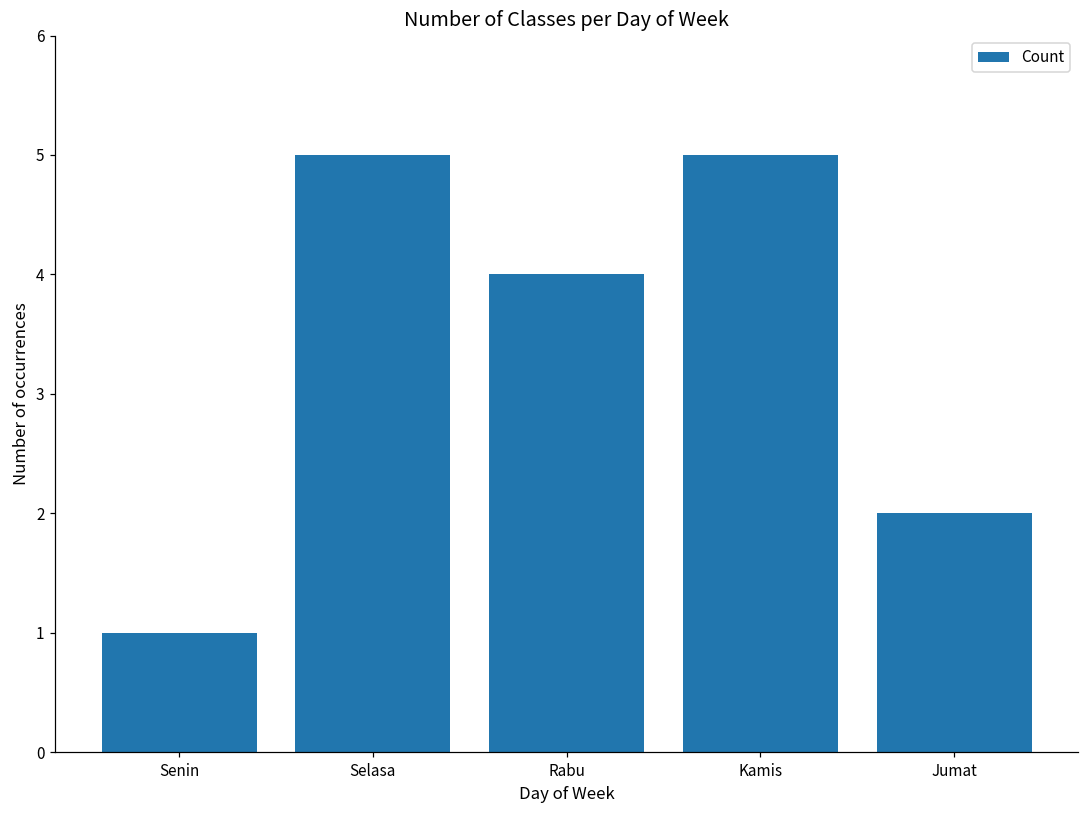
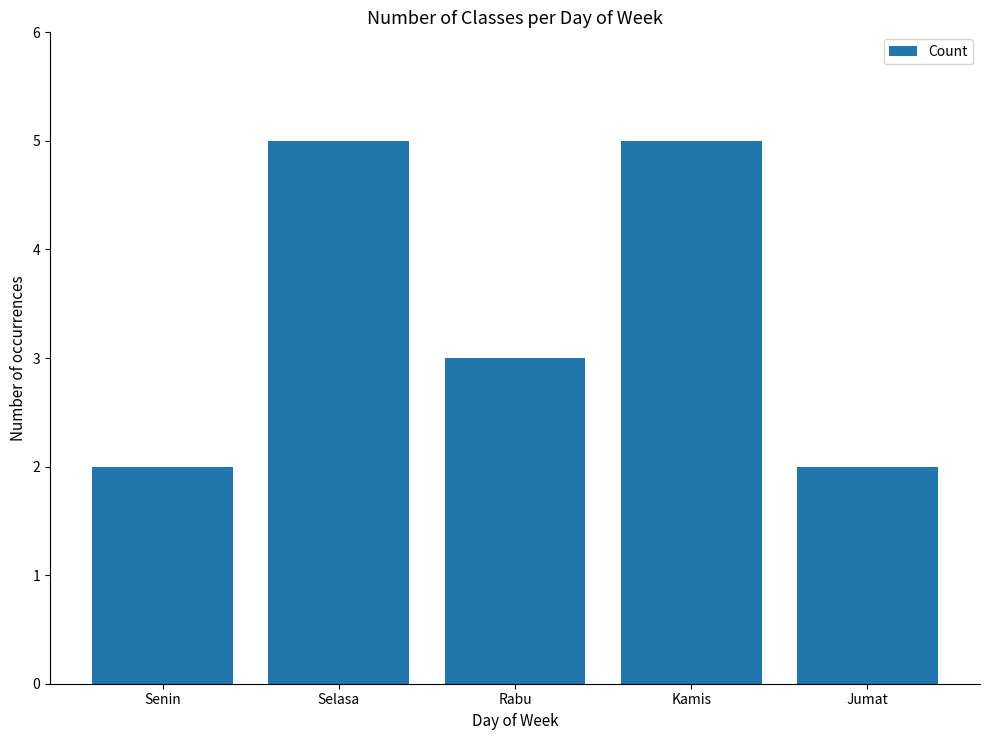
Senin: 1 -> 2
Rabu: 4 -> 3
